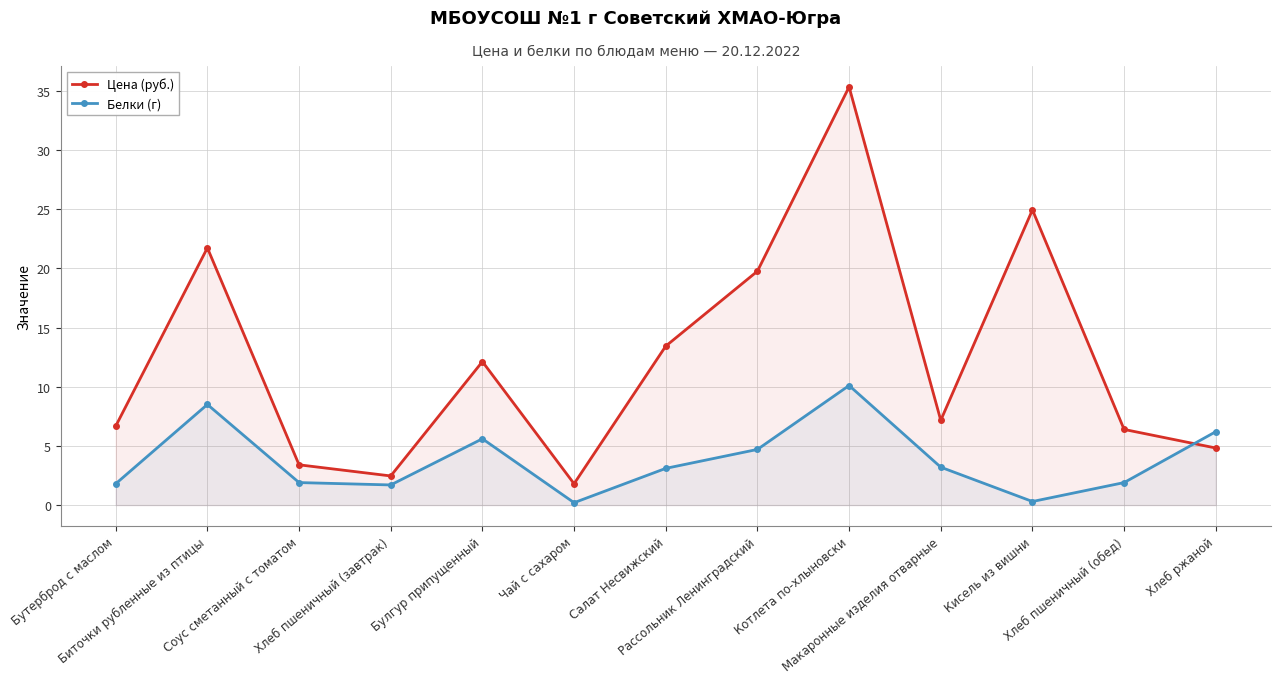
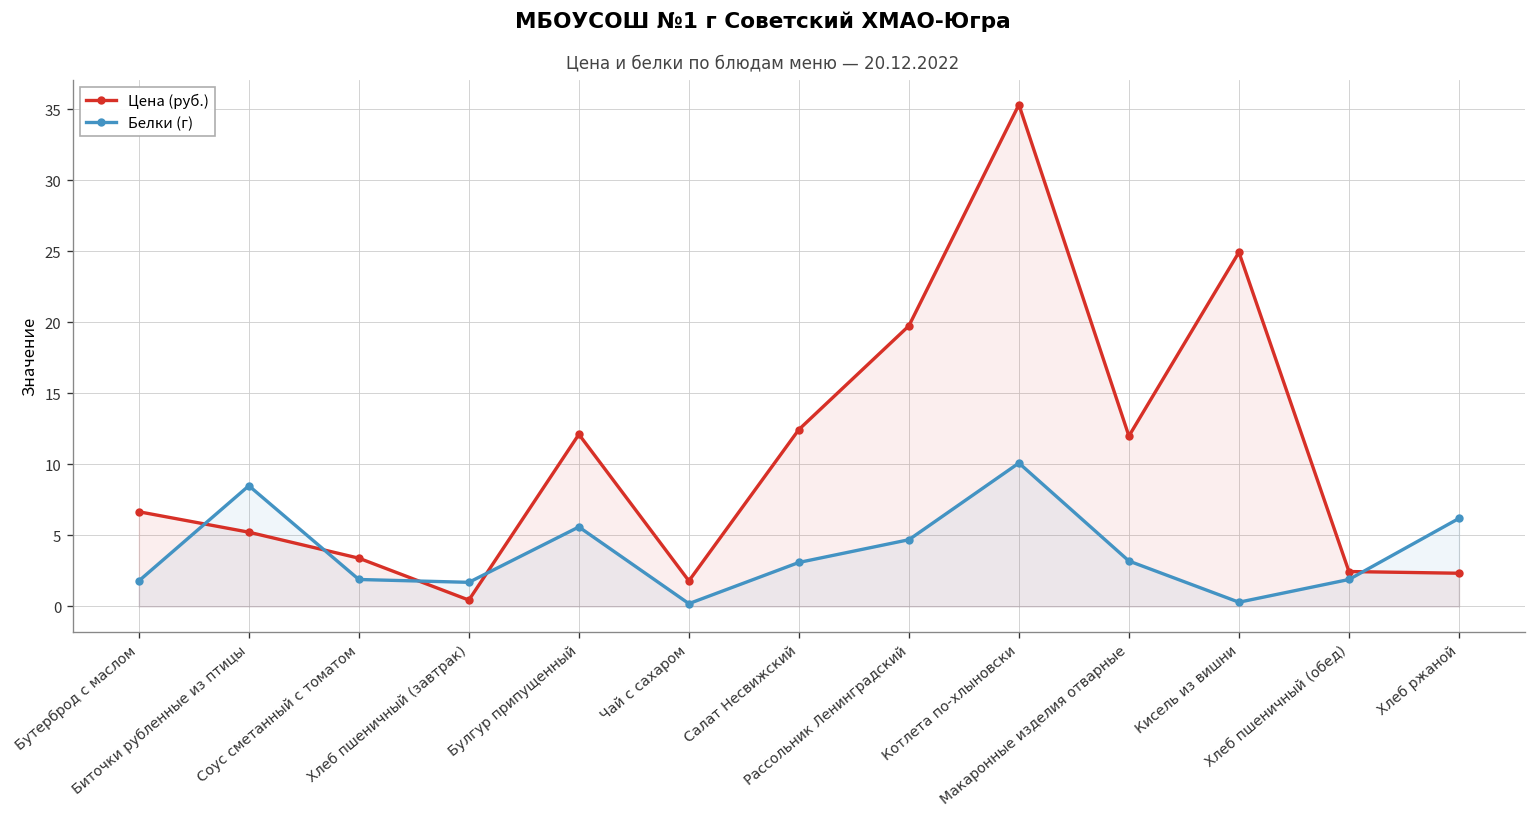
Цена (руб.), Биточки рубленные из птицы: 21.7 -> 5.2
Цена (руб.), Хлеб пшеничный (завтрак): 2.5 -> 0.5
Цена (руб.), Салат Несвижский: 13.4 -> 12.5
Цена (руб.), Макаронные изделия отварные: 7.2 -> 12.0
Цена (руб.), Хлеб пшеничный (обед): 6.4 -> 2.5
Цена (руб.), Хлеб ржаной: 4.8 -> 2.3
